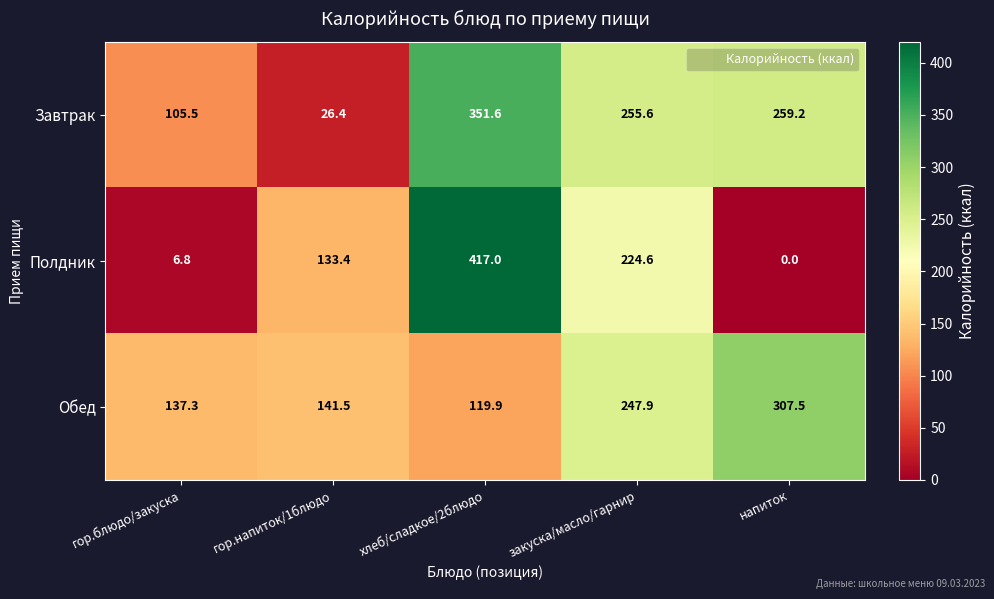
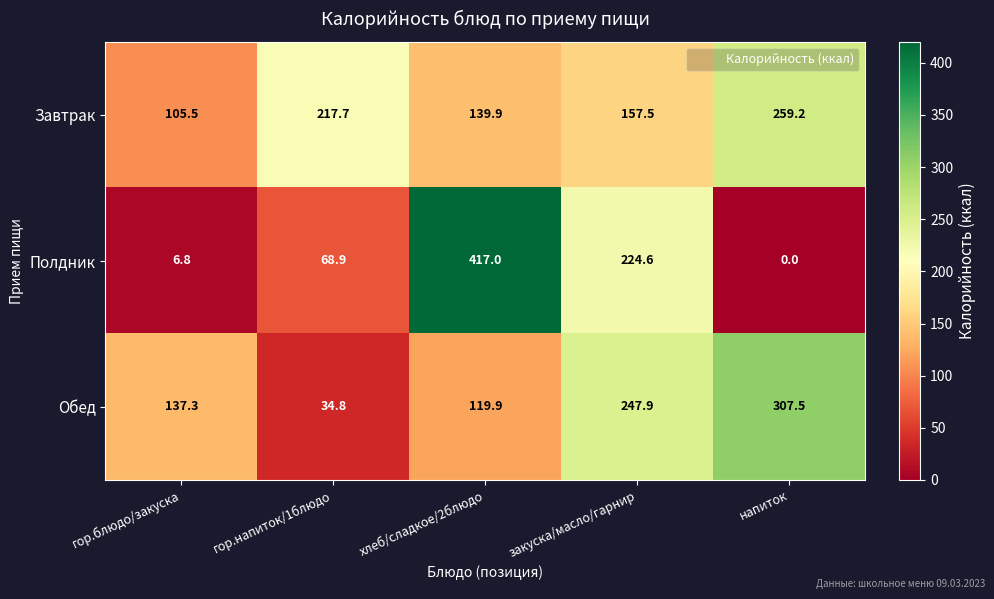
Завтрак, гор.напиток/1блюдо: 26.4 -> 217.7
Завтрак, хлеб/сладкое/2блюдо: 351.6 -> 139.9
Завтрак, закуска/масло/гарнир: 255.6 -> 157.5
Полдник, гор.напиток/1блюдо: 133.4 -> 68.9
Обед, гор.напиток/1блюдо: 141.5 -> 34.8
